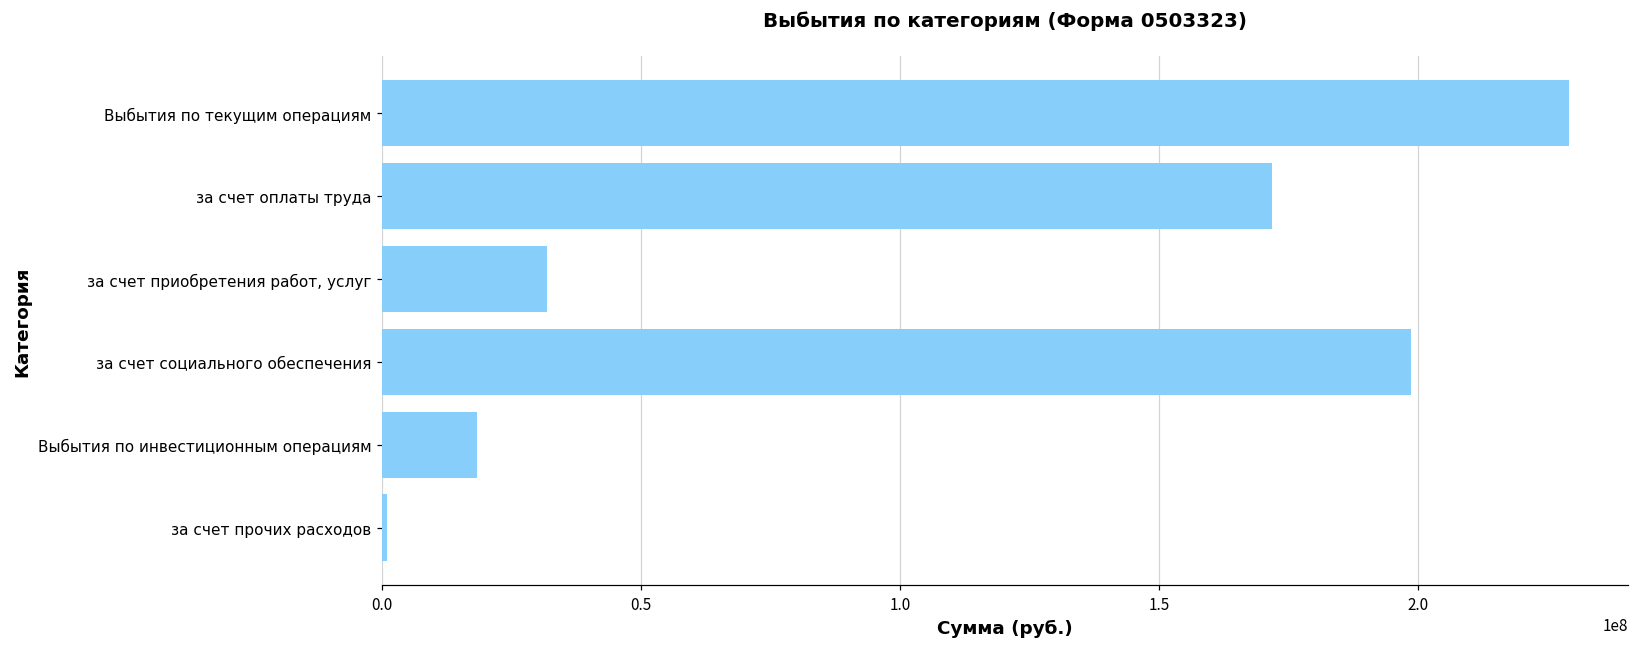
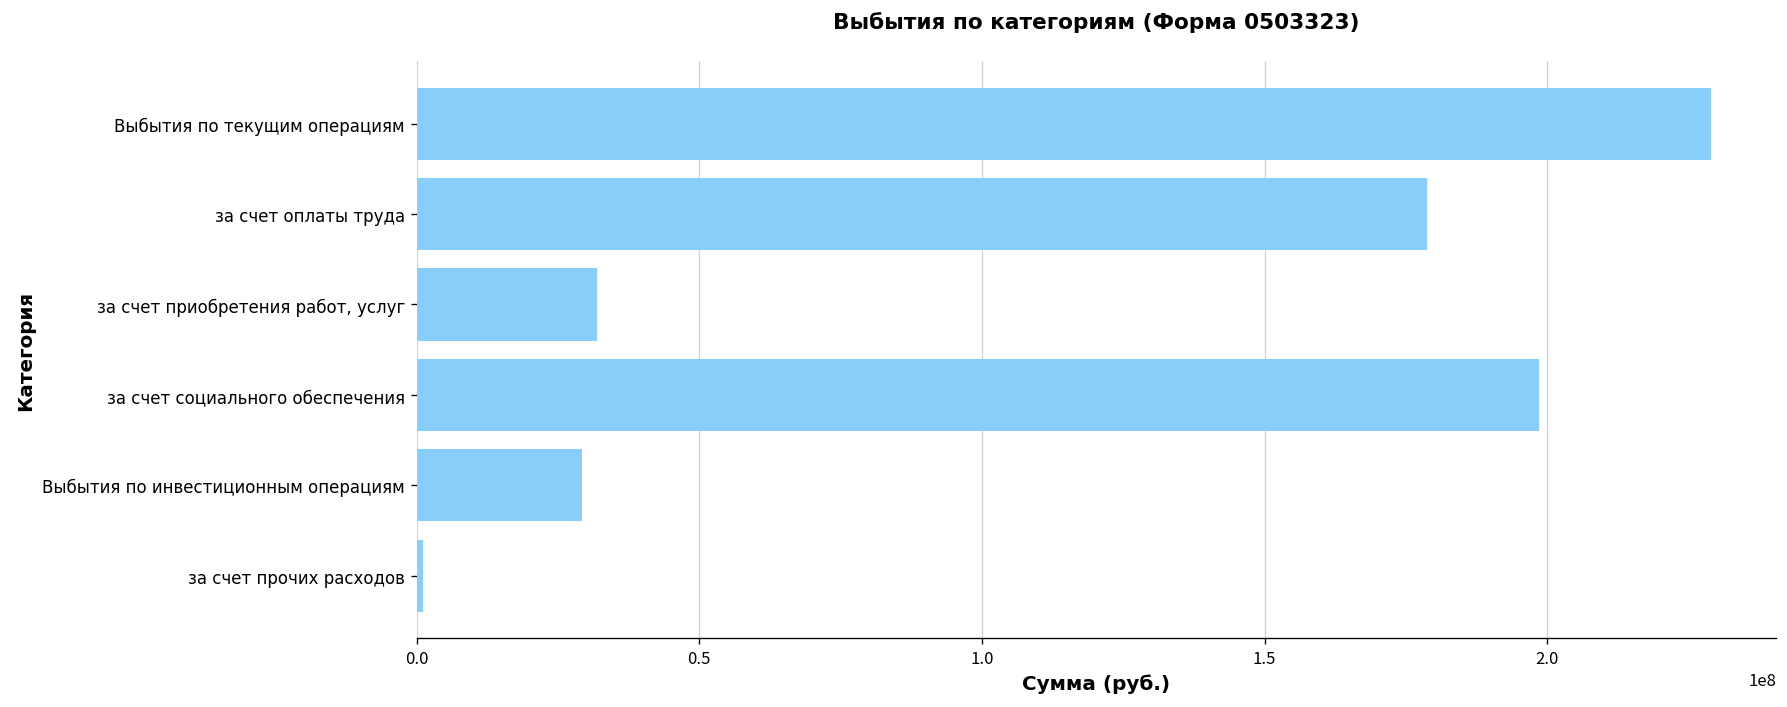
за счет оплаты труда: 172000000 -> 179000000
Выбытия по инвестиционным операциям: 18000000 -> 29000000
